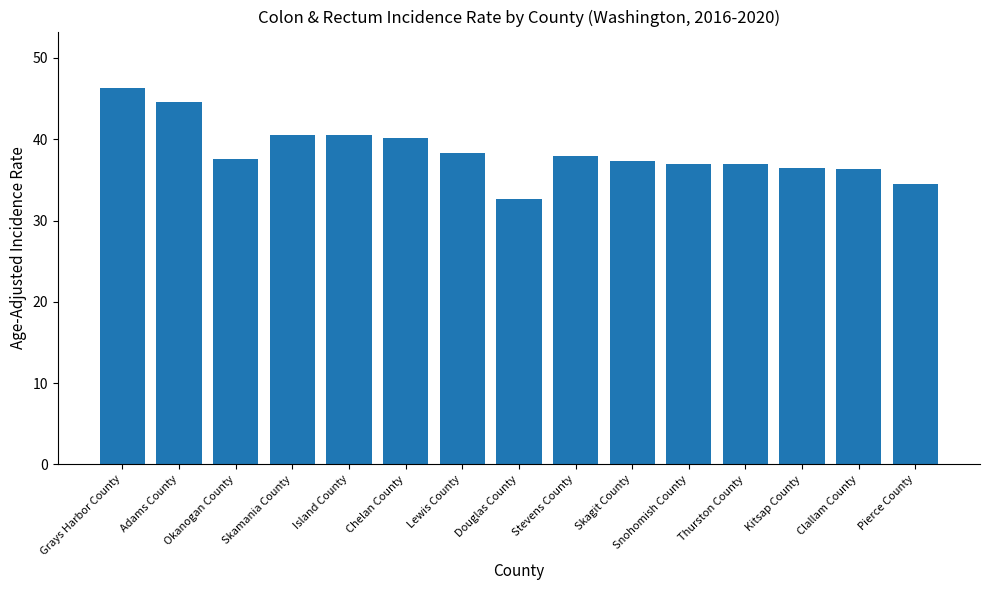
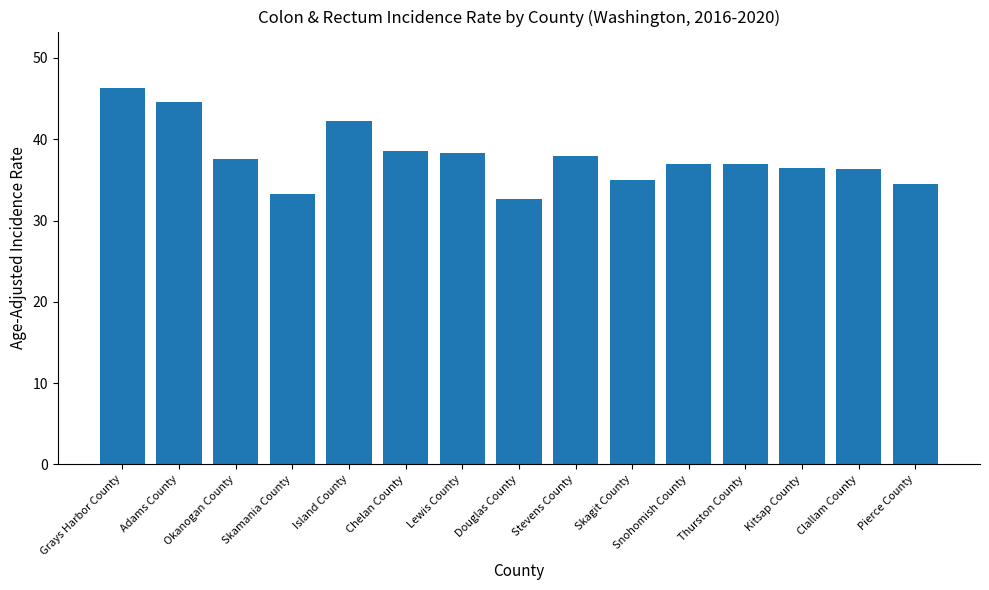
Skamania County: 41 -> 33
Island County: 41 -> 42
Chelan County: 40 -> 39
Skagit County: 37 -> 35
